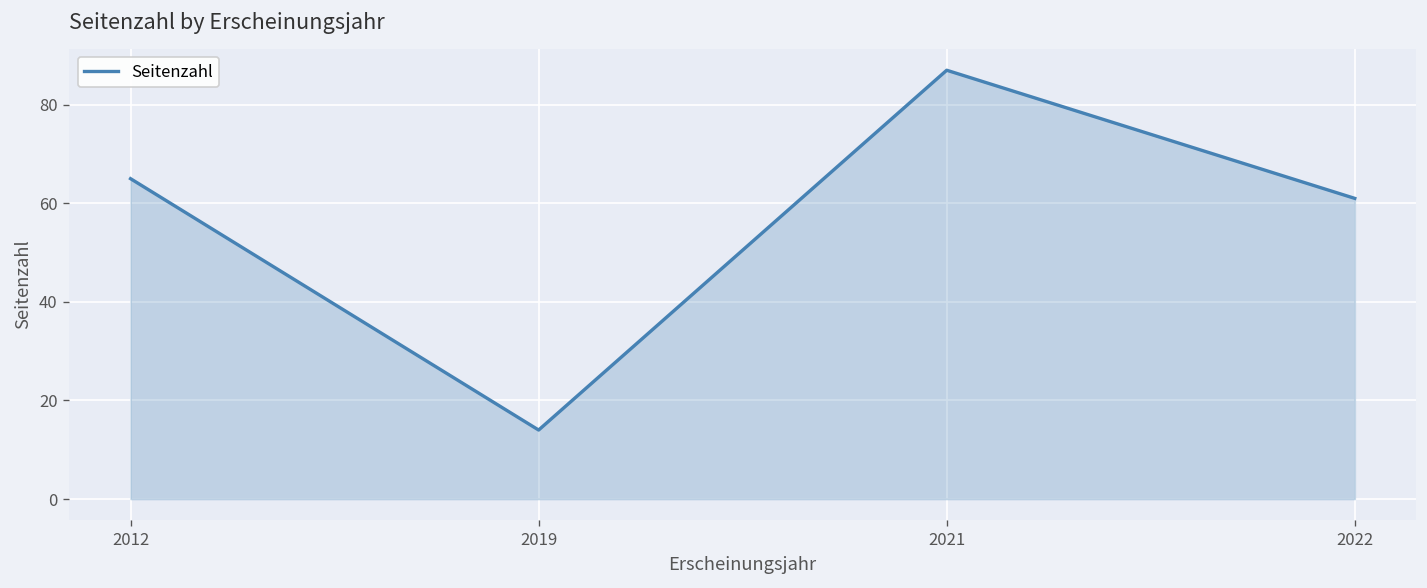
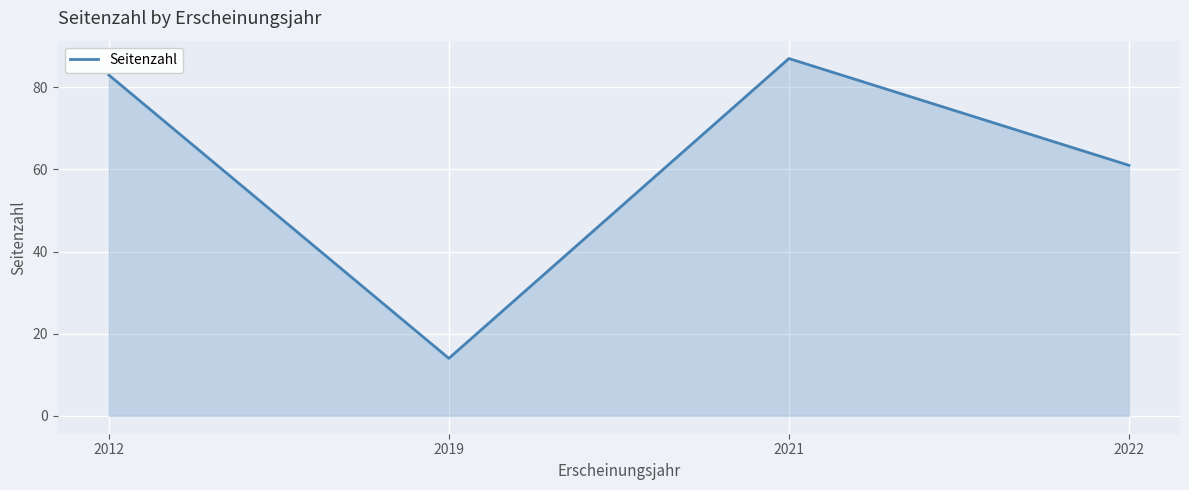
2012: 65 -> 83
